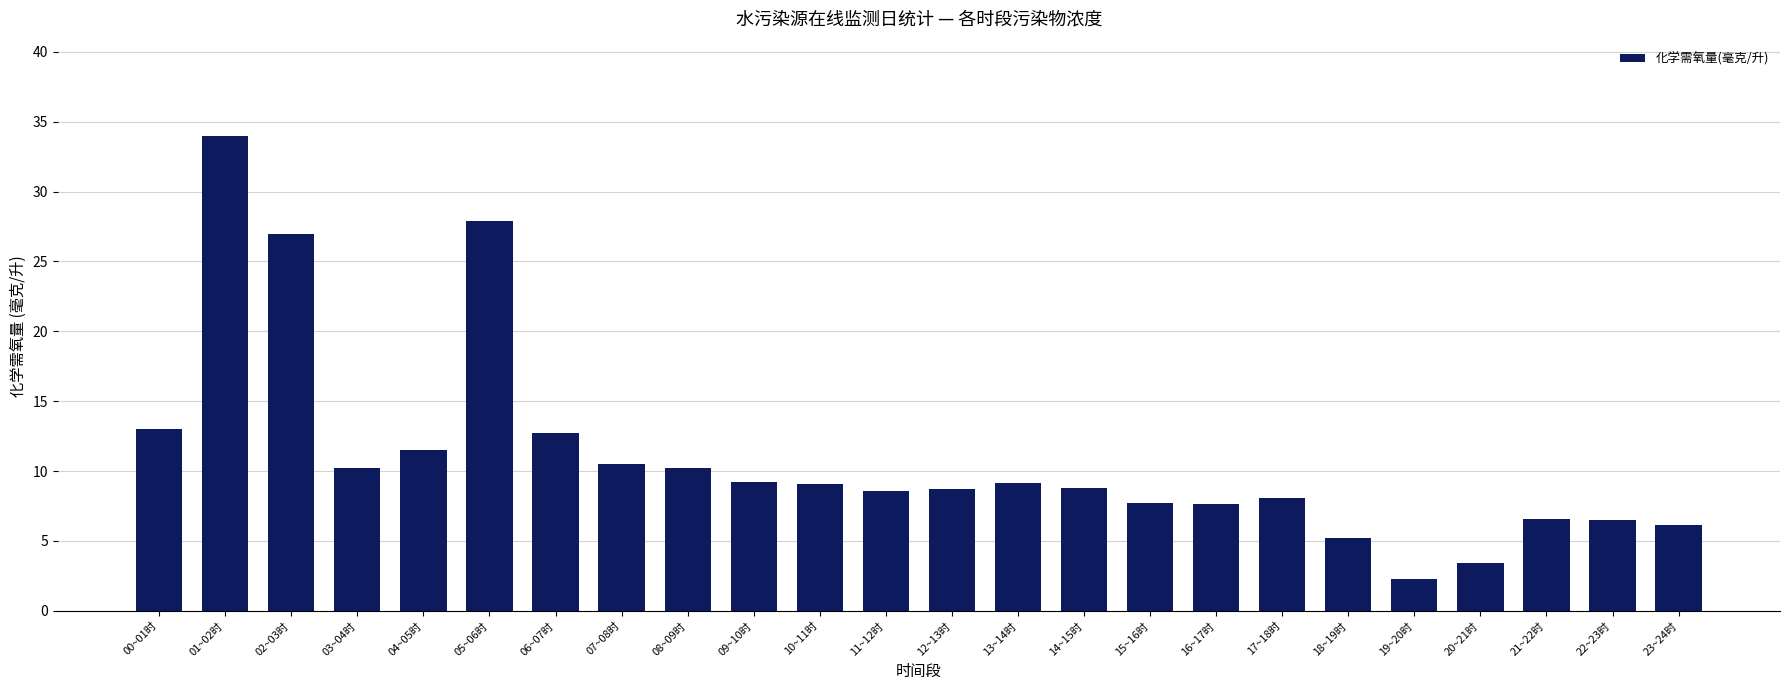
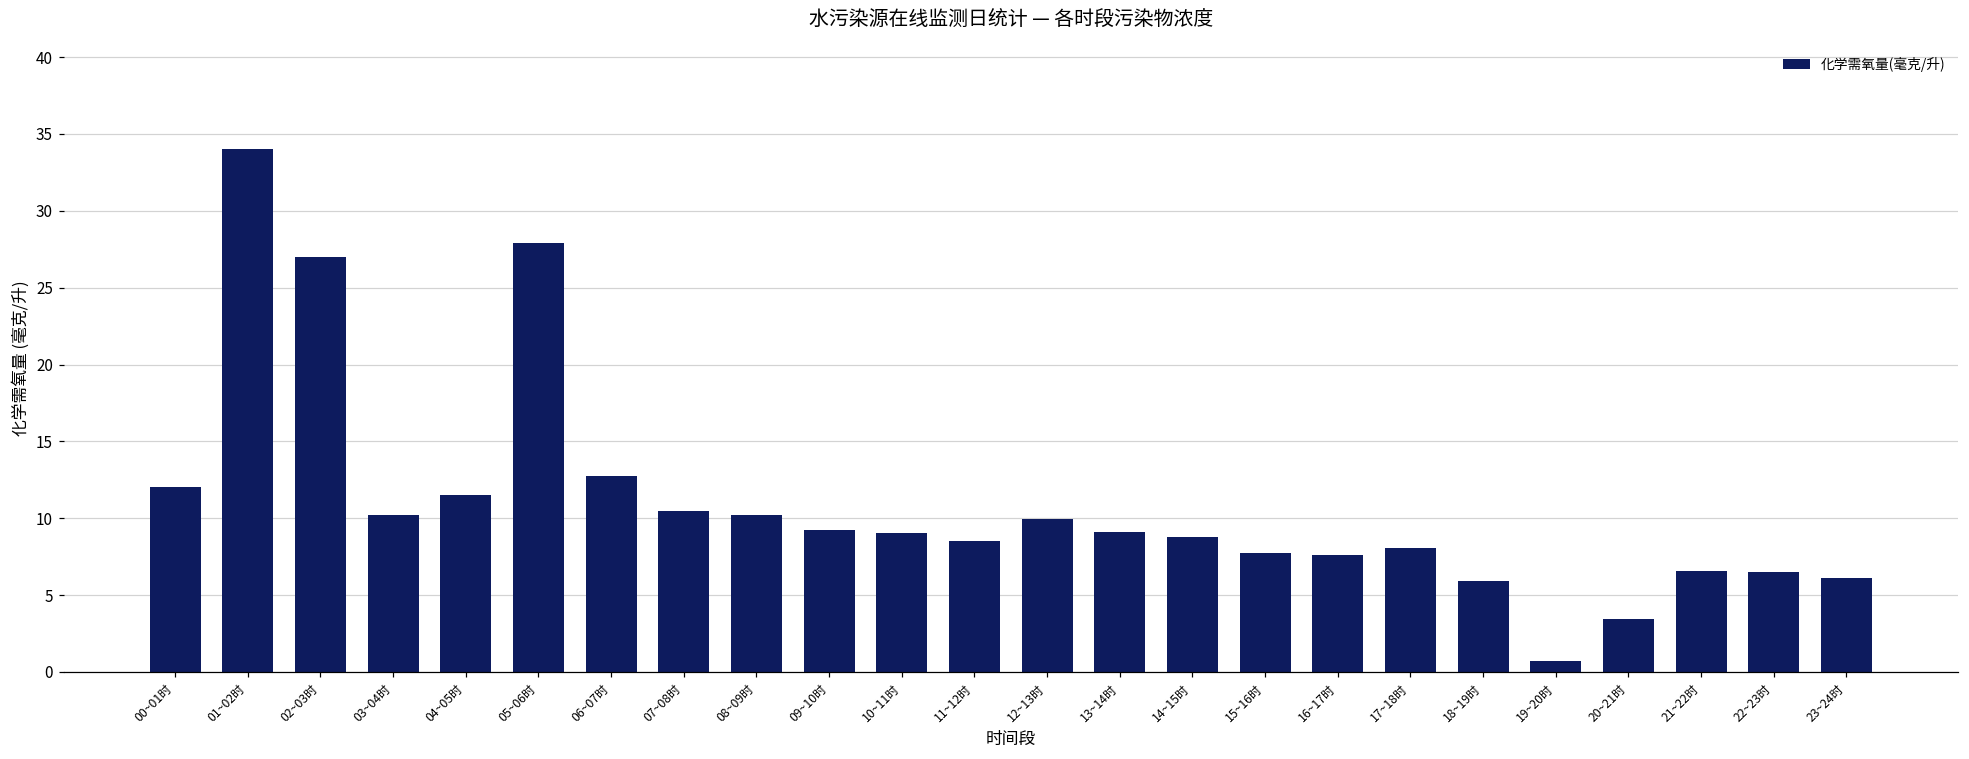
00~01时: 13.0 -> 12.0
12~13时: 8.7 -> 9.9
18~19时: 5.2 -> 5.9
19~20时: 2.3 -> 0.7
